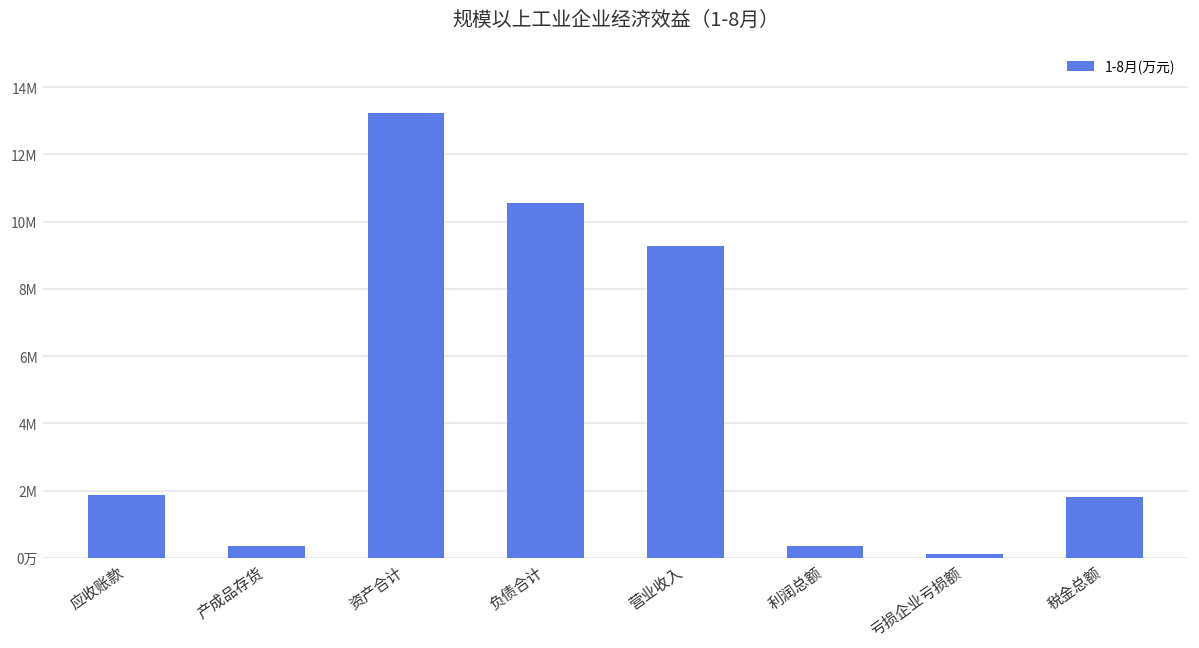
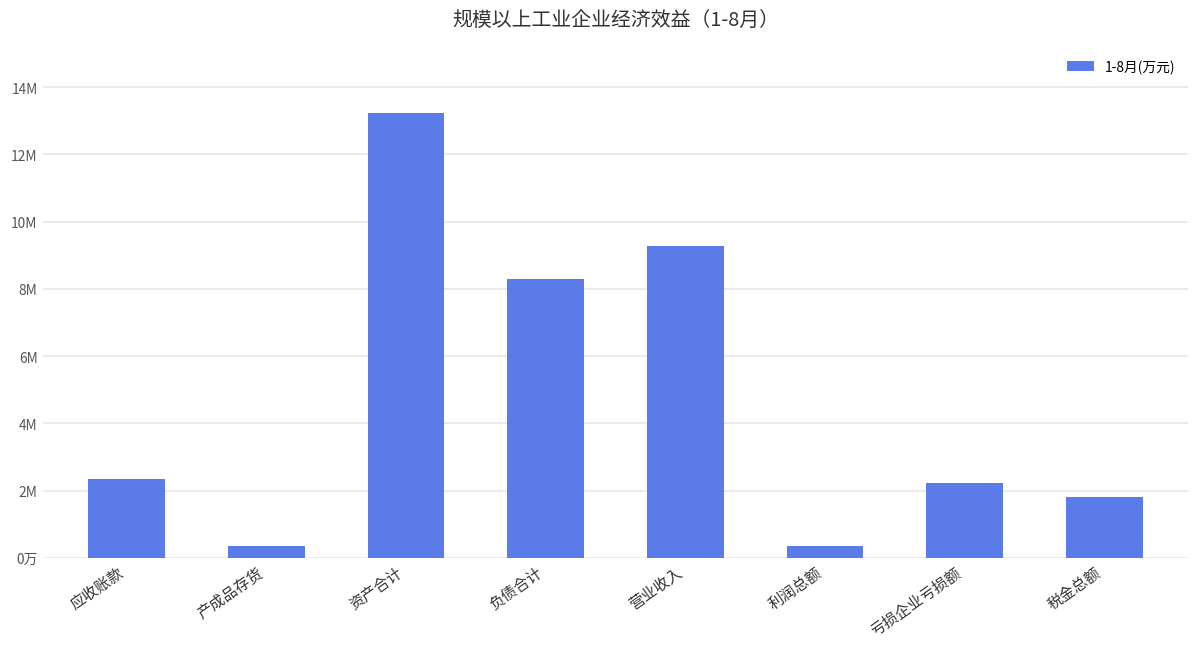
应收账款: 1900000 -> 2300000
负债合计: 10600000 -> 8300000
亏损企业亏损额: 100000 -> 2200000
